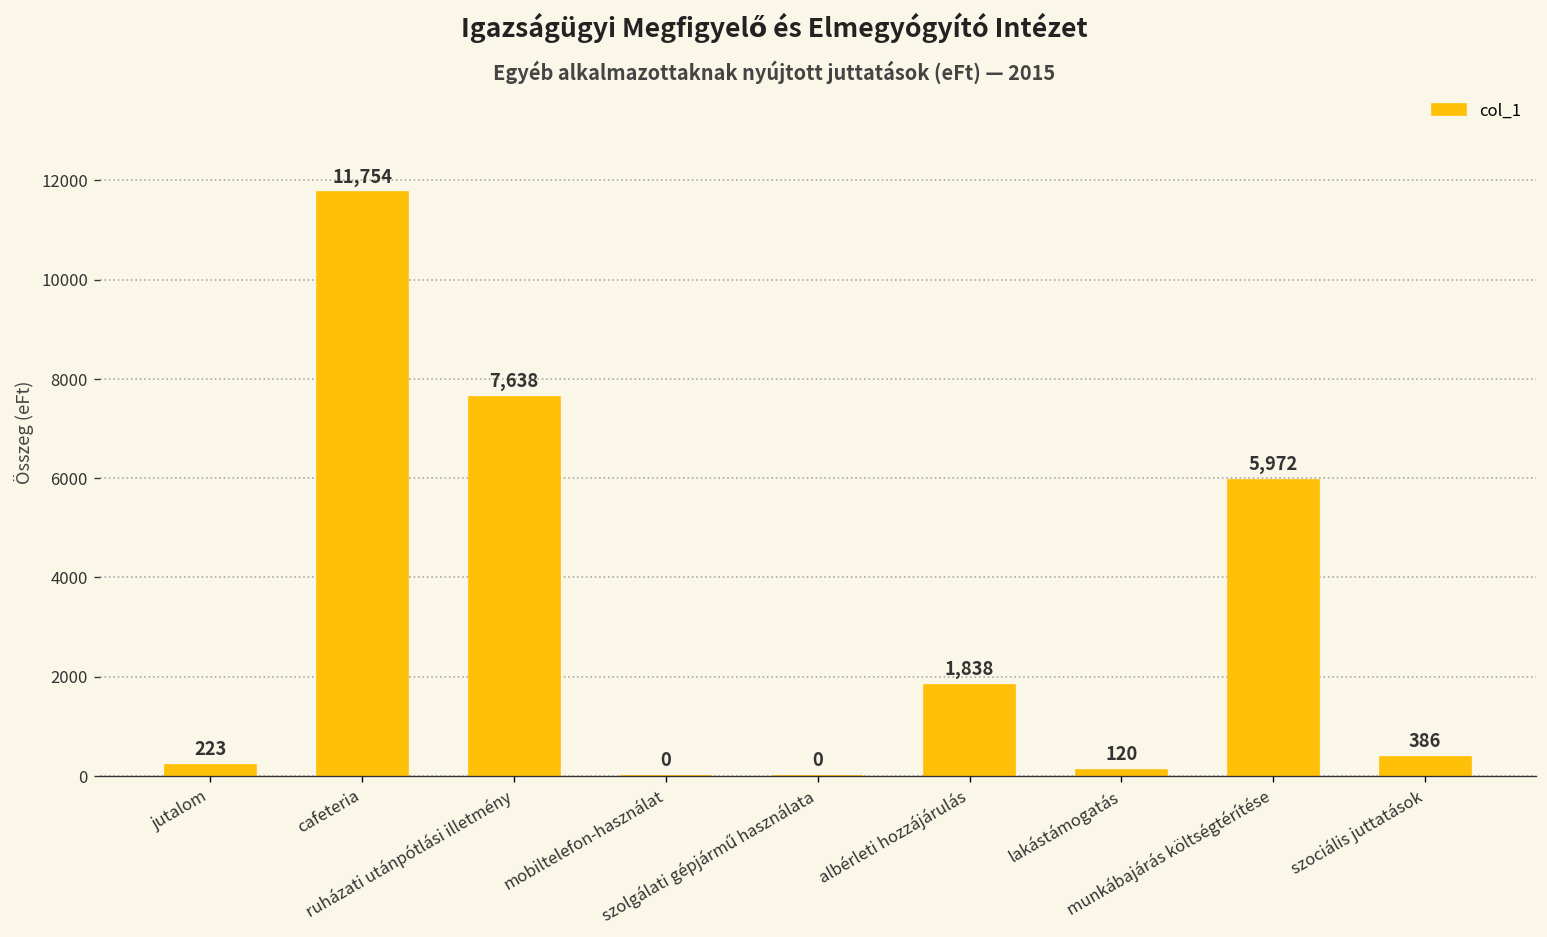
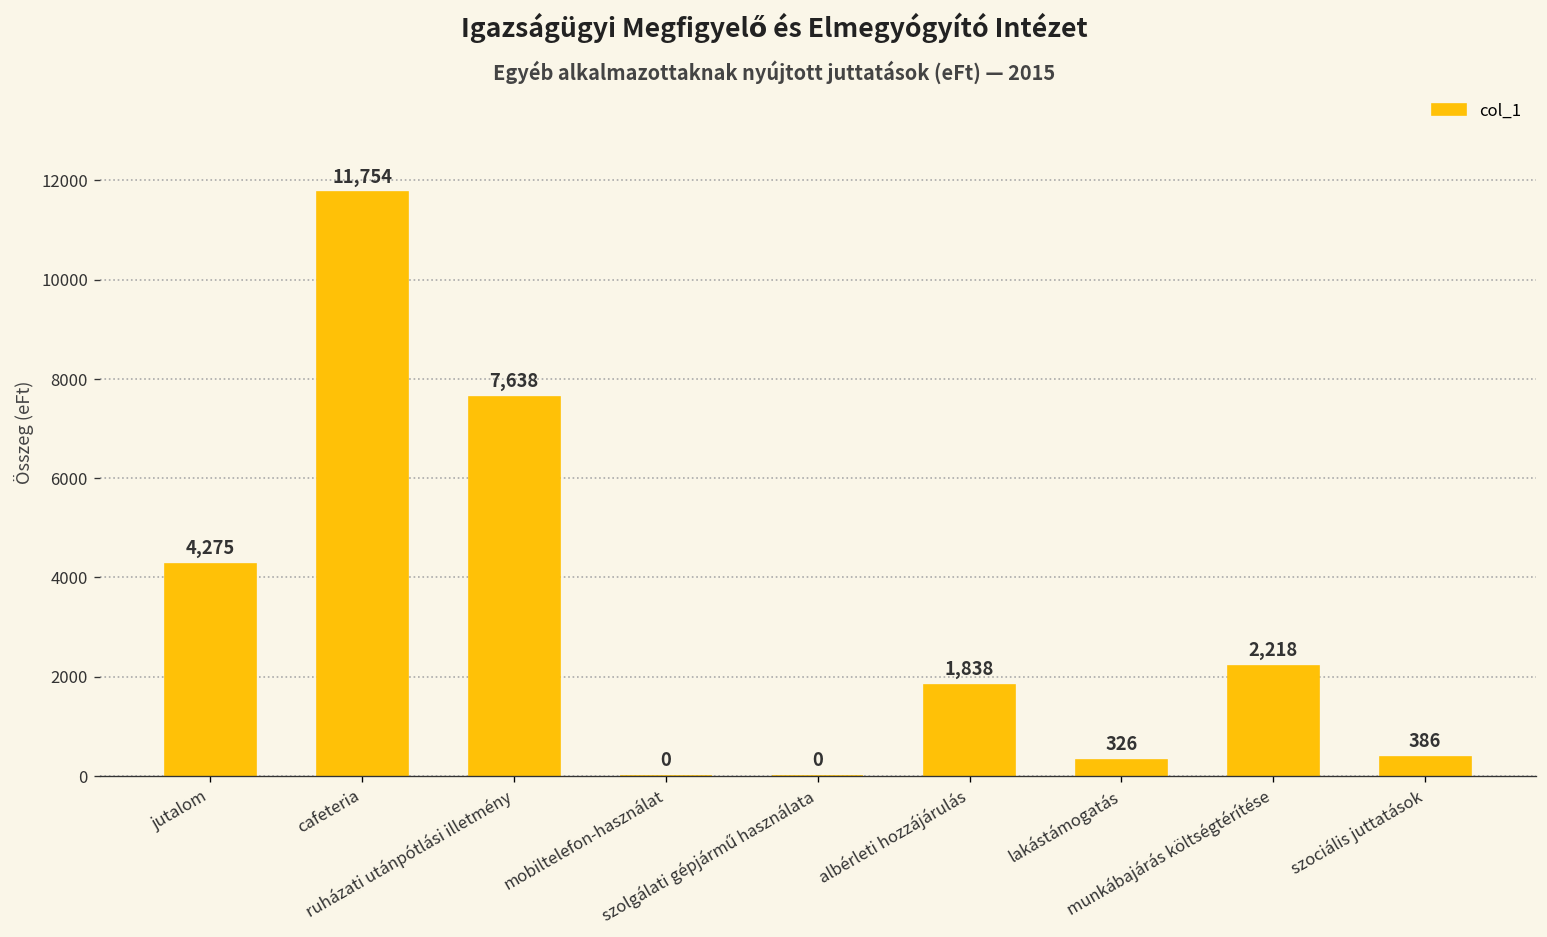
jutalom: 223 -> 4,275
lakástámogatás: 120 -> 326
munkábajárás költségtérítése: 5,972 -> 2,218
